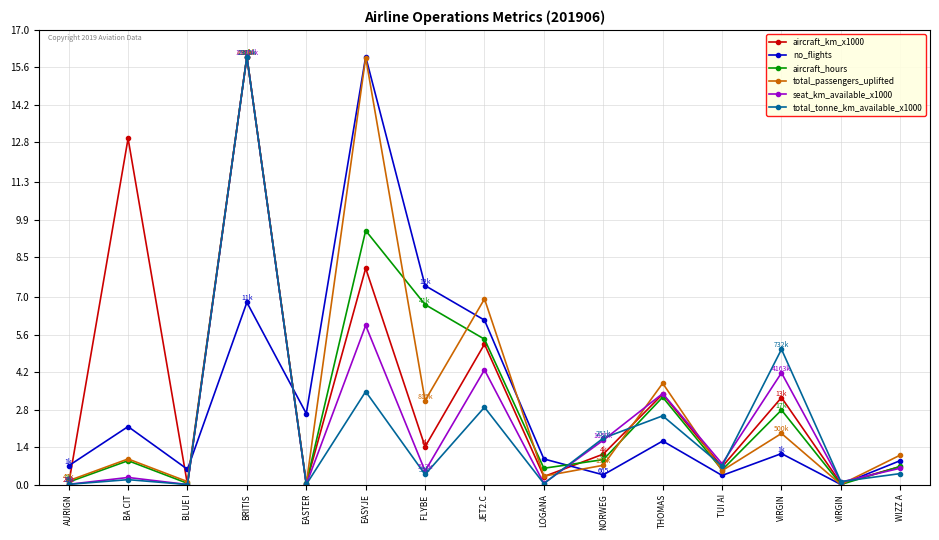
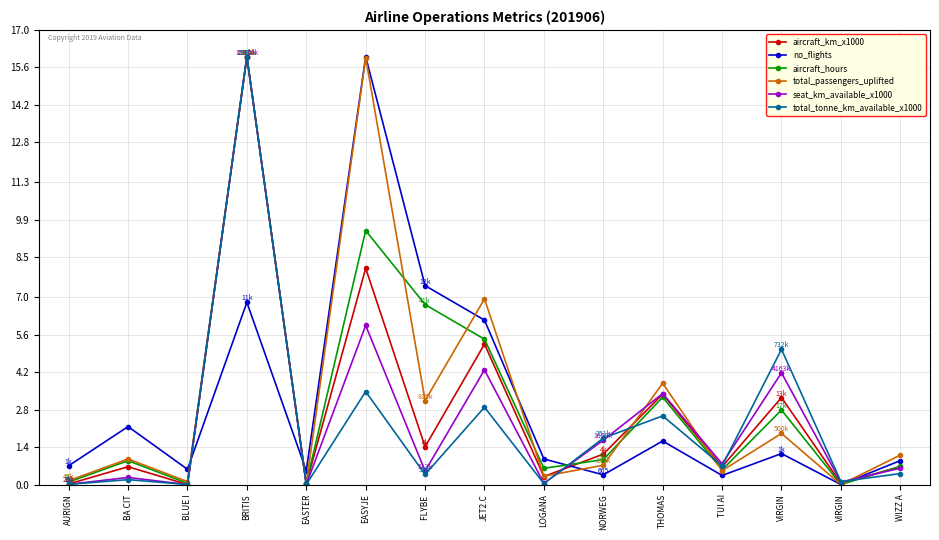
aircraft_km_x1000, BA CIT: 12.9 -> 0.7
no_flights, EASTER: 2.7 -> 0.5
